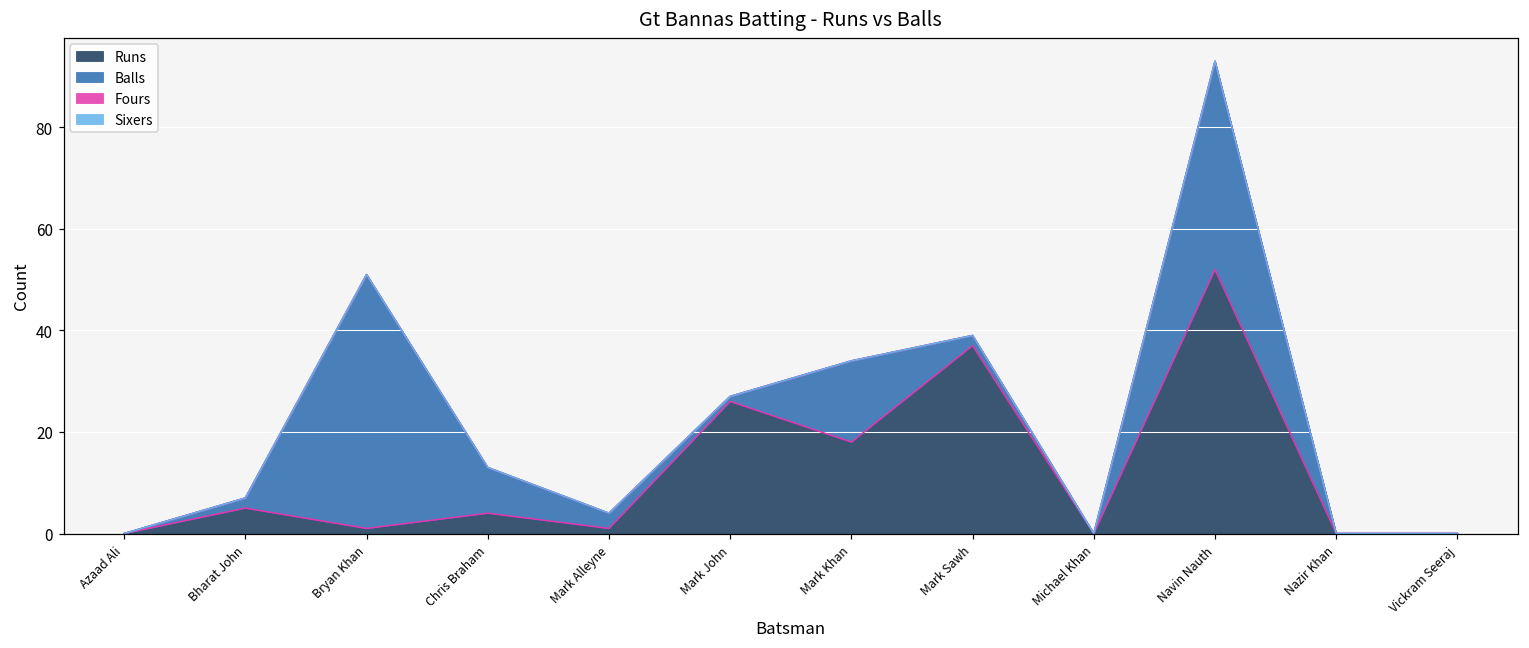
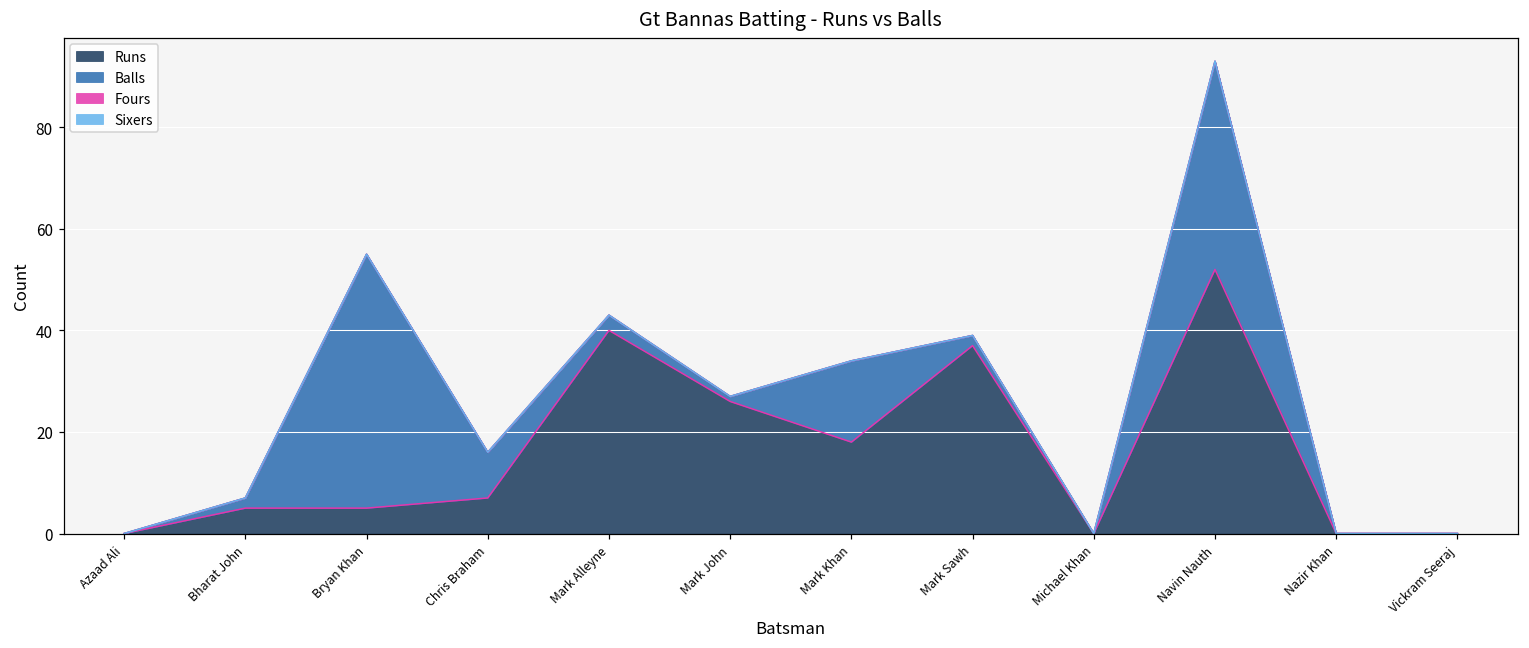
Runs, Bryan Khan: 1 -> 5
Runs, Chris Braham: 4 -> 7
Runs, Mark Alleyne: 1 -> 40
